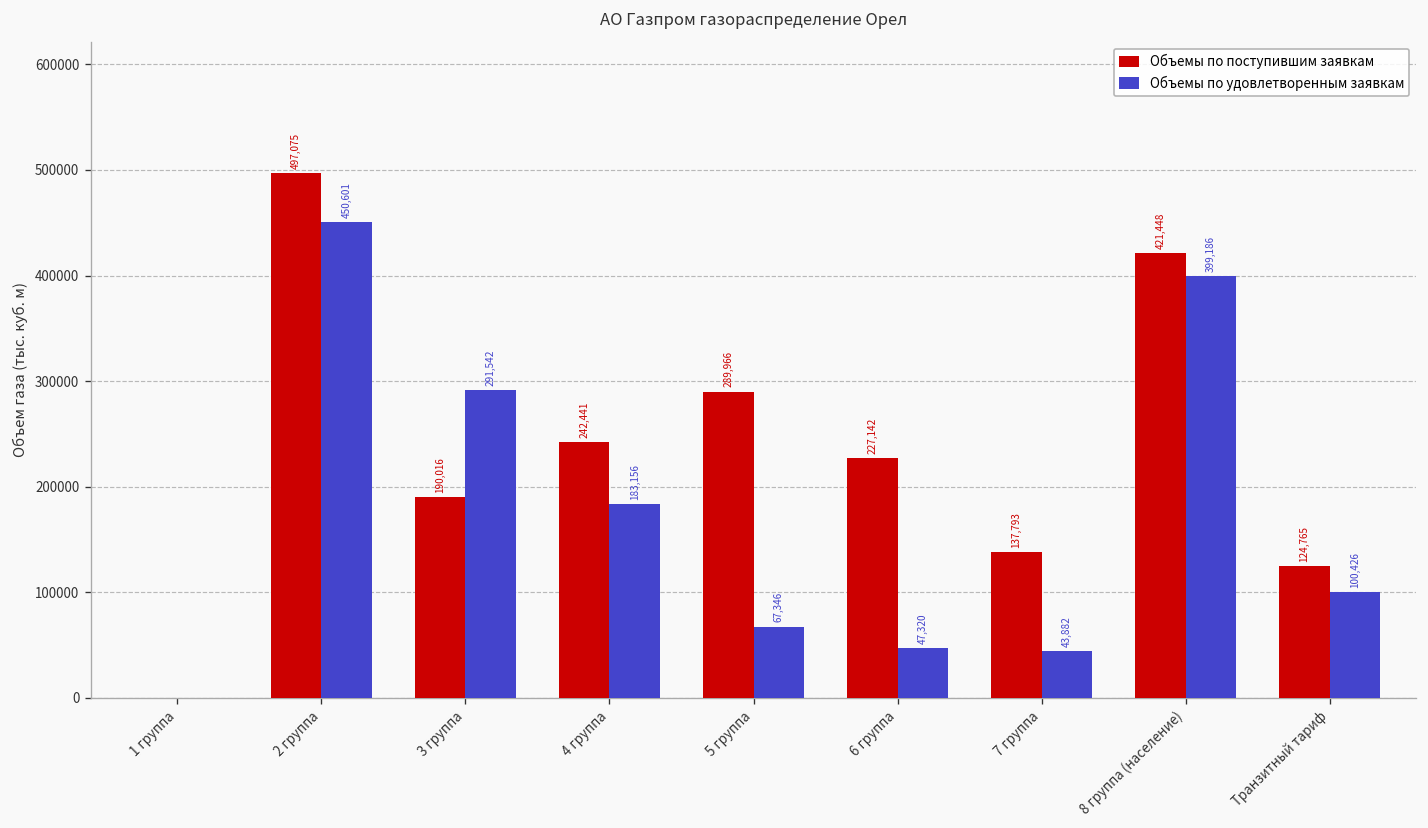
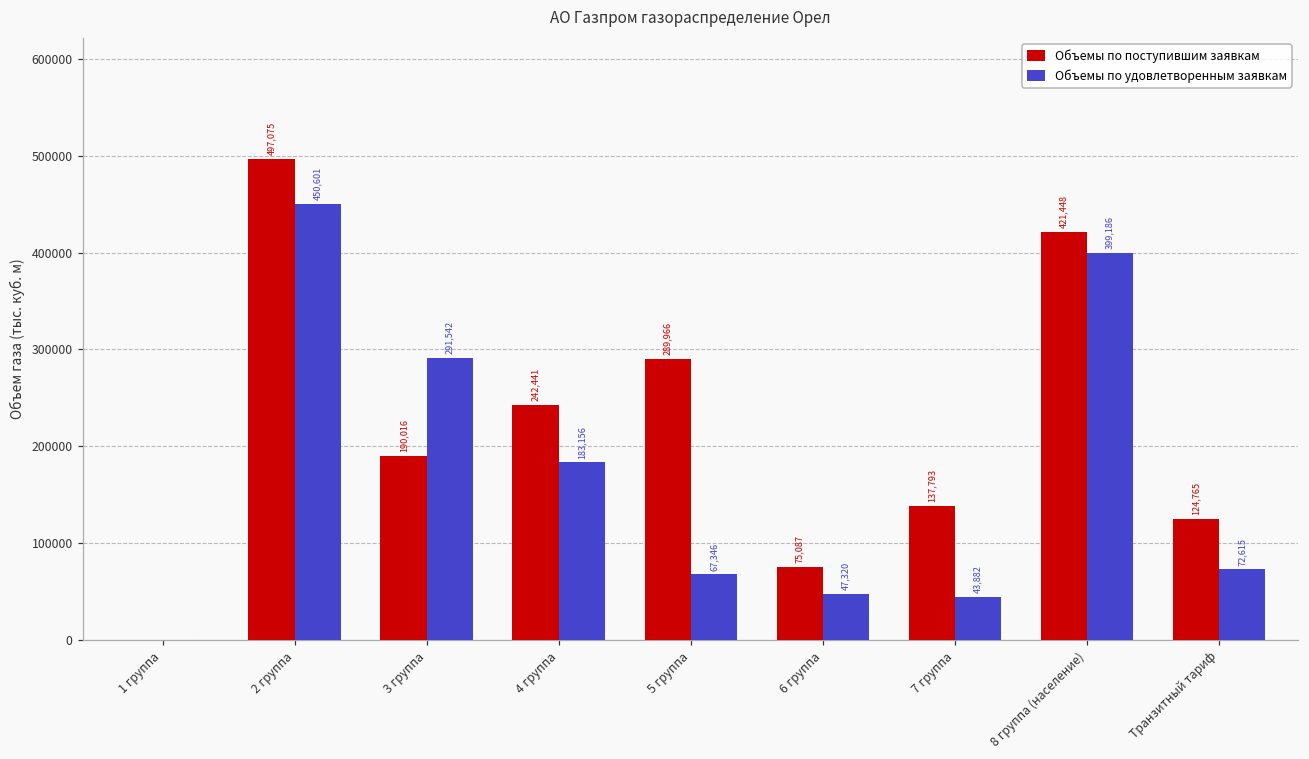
Объемы по поступившим заявкам, 6 группа: 227,142 -> 75,087
Объемы по удовлетворенным заявкам, Транзитный тариф: 100,426 -> 72,615
